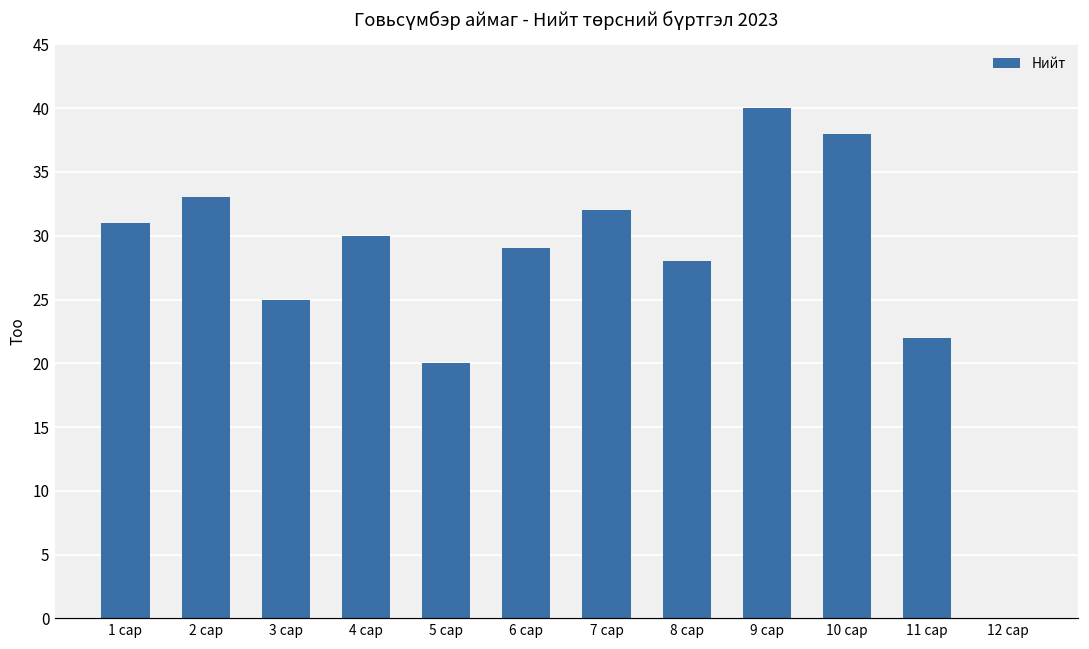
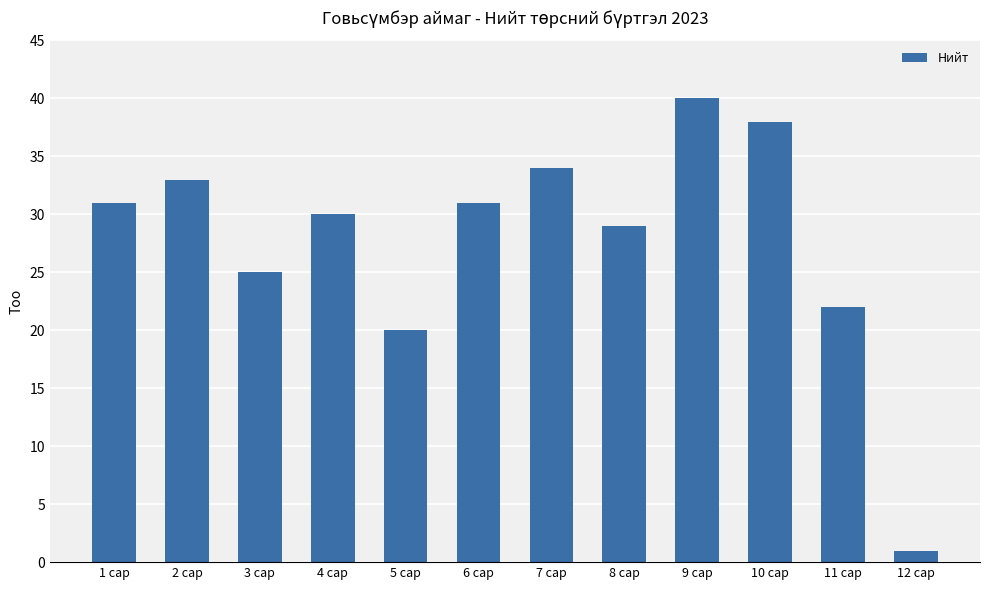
6 сар: 29 -> 31
7 сар: 32 -> 34
8 сар: 28 -> 29
12 сар: 0 -> 1
